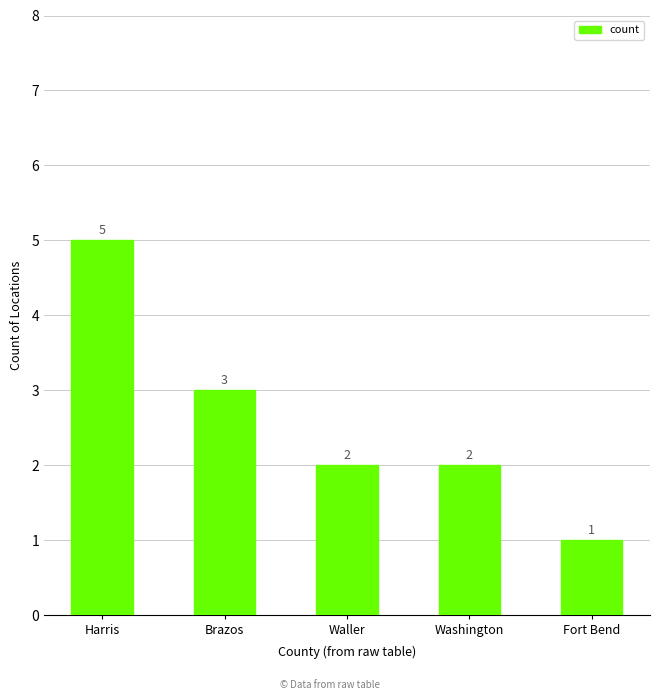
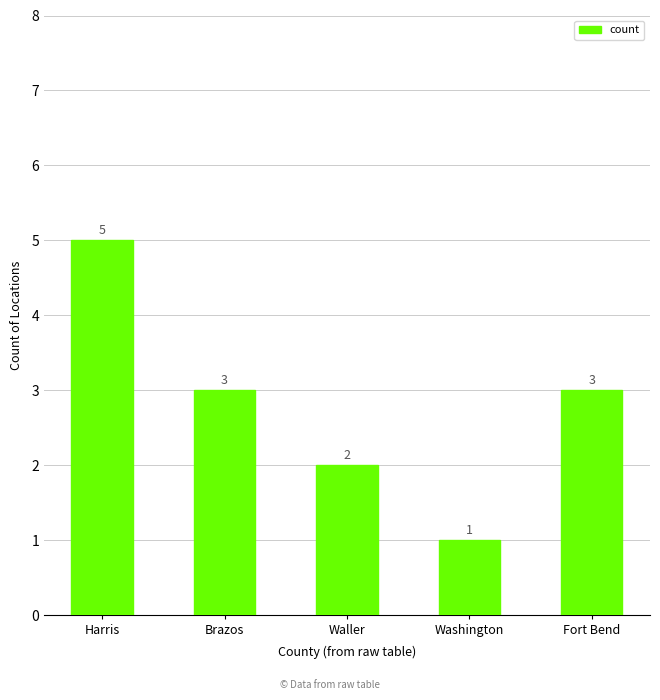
Washington: 2 -> 1
Fort Bend: 1 -> 3
